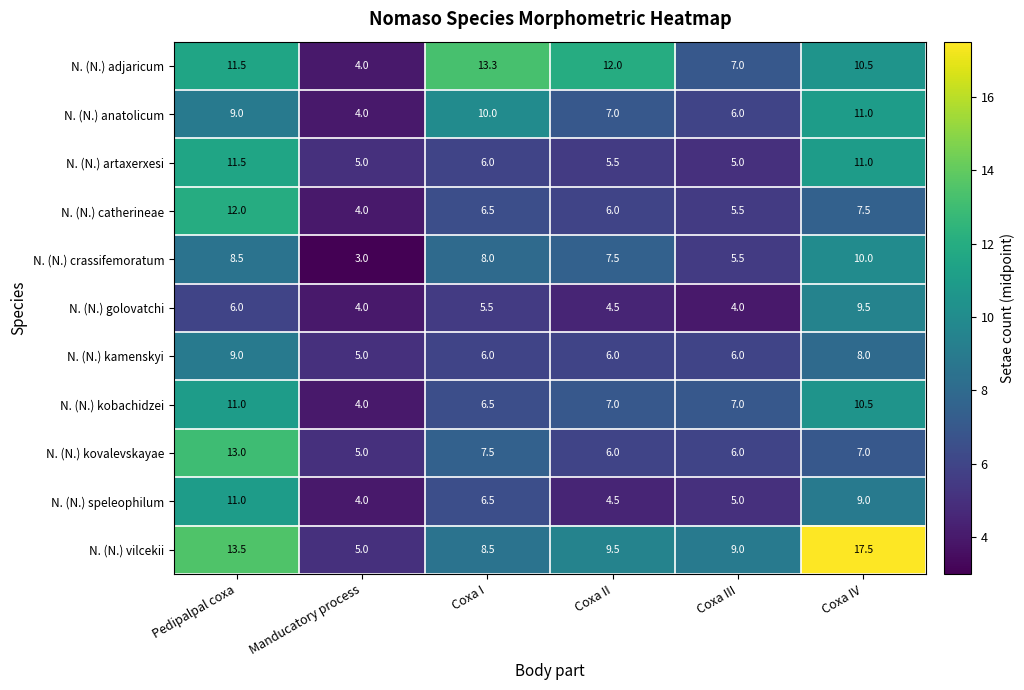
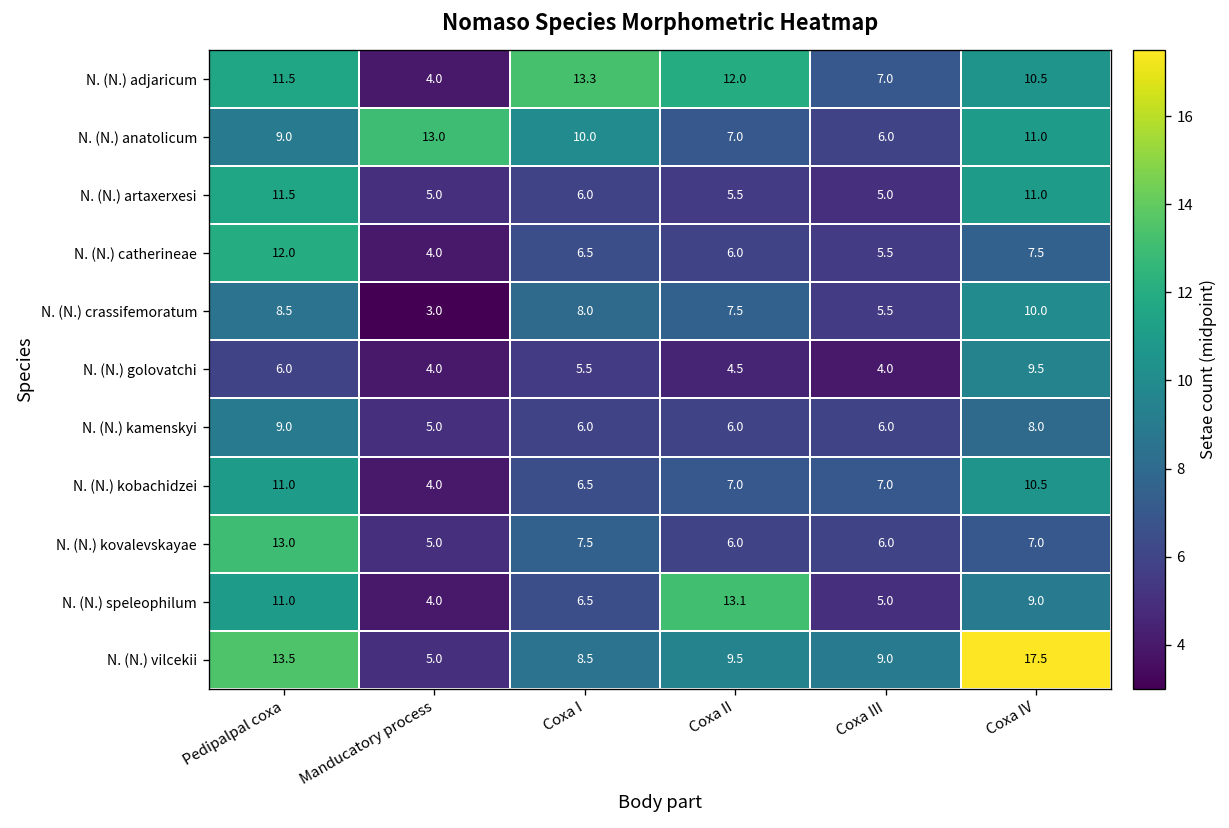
N. (N.) anatolicum, Manducatory process: 4.0 -> 13.0
N. (N.) speleophilum, Coxa II: 4.5 -> 13.1
